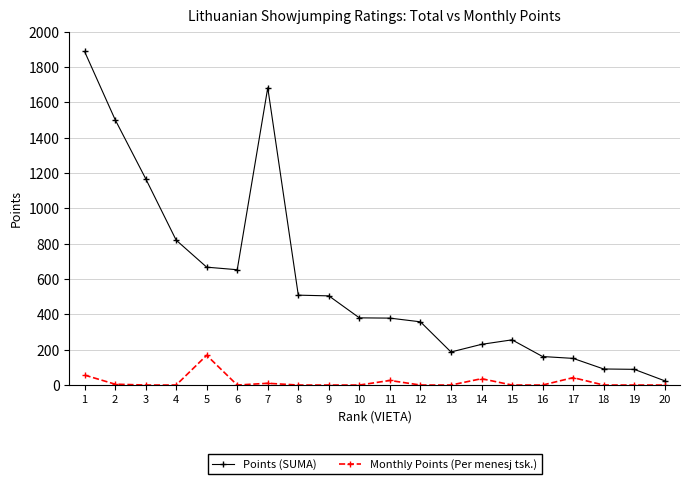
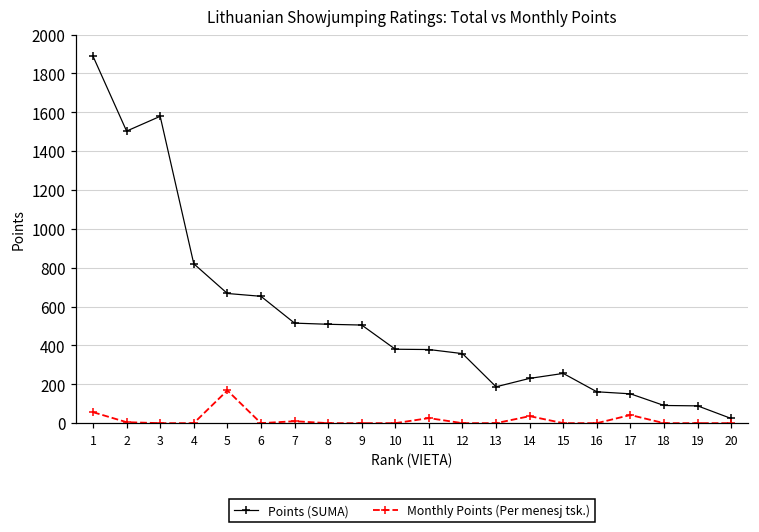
Points (SUMA), 3: 1170 -> 1580
Points (SUMA), 7: 1680 -> 510
